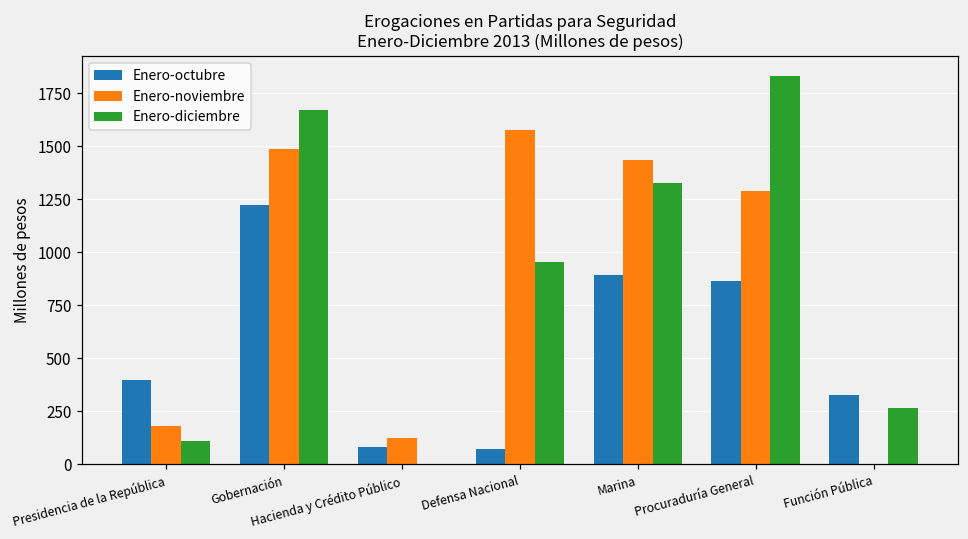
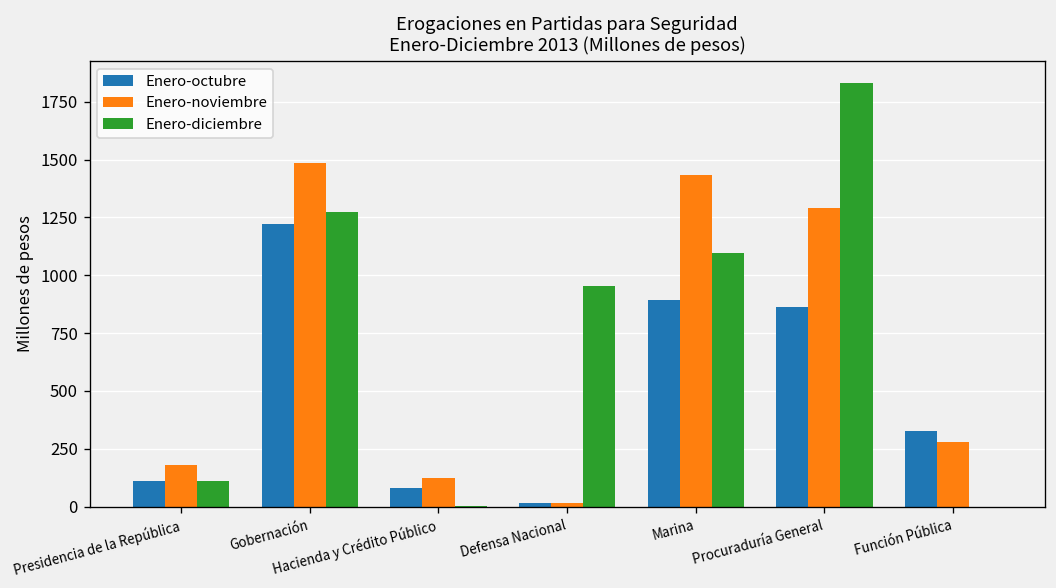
Enero-octubre, Presidencia de la República: 400 -> 110
Enero-diciembre, Gobernación: 1670 -> 1270
Enero-octubre, Defensa Nacional: 70 -> 10
Enero-noviembre, Defensa Nacional: 1580 -> 20
Enero-diciembre, Marina: 1330 -> 1100
Enero-noviembre, Función Pública: 0 -> 280
Enero-diciembre, Función Pública: 270 -> 0
